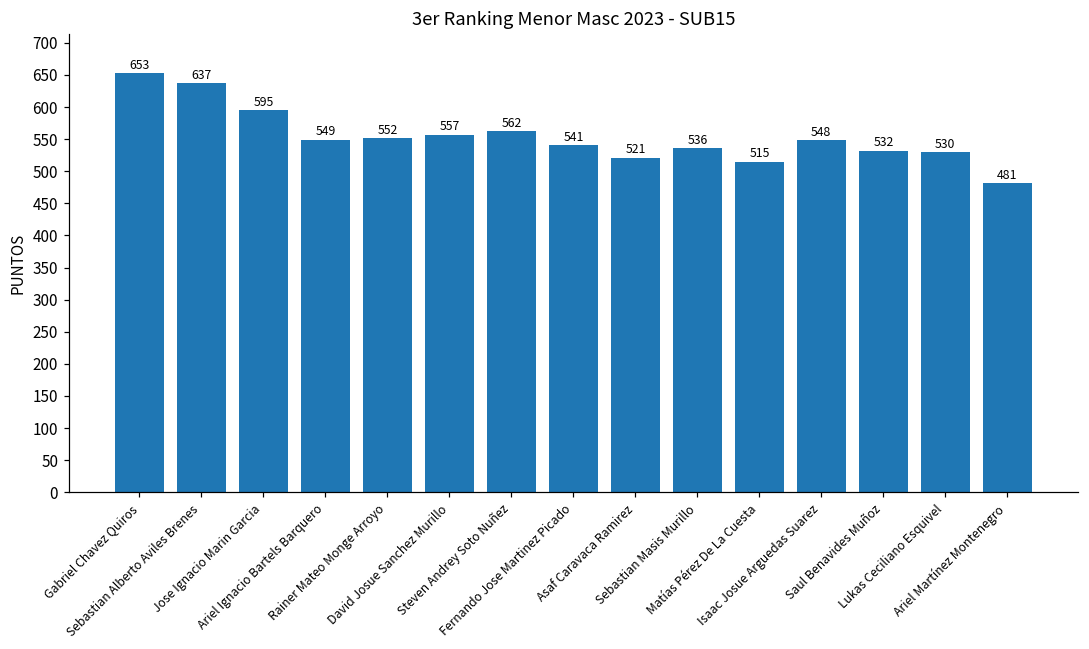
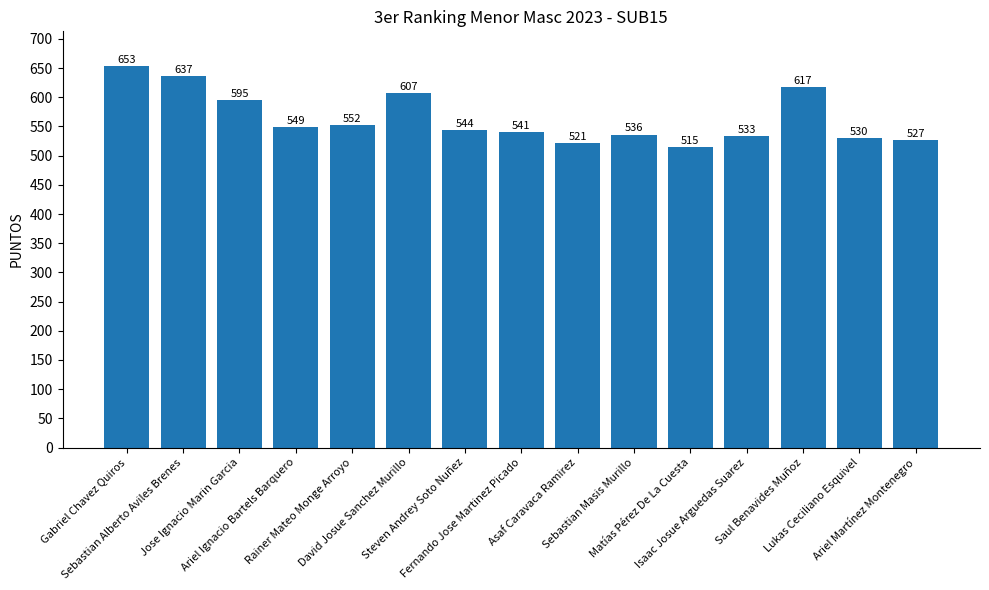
David Josue Sanchez Murillo: 557 -> 607
Steven Andrey Soto Nuñez: 562 -> 544
Isaac Josue Arguedas Suarez: 548 -> 533
Saul Benavides Muñoz: 532 -> 617
Ariel Martínez Montenegro: 481 -> 527
